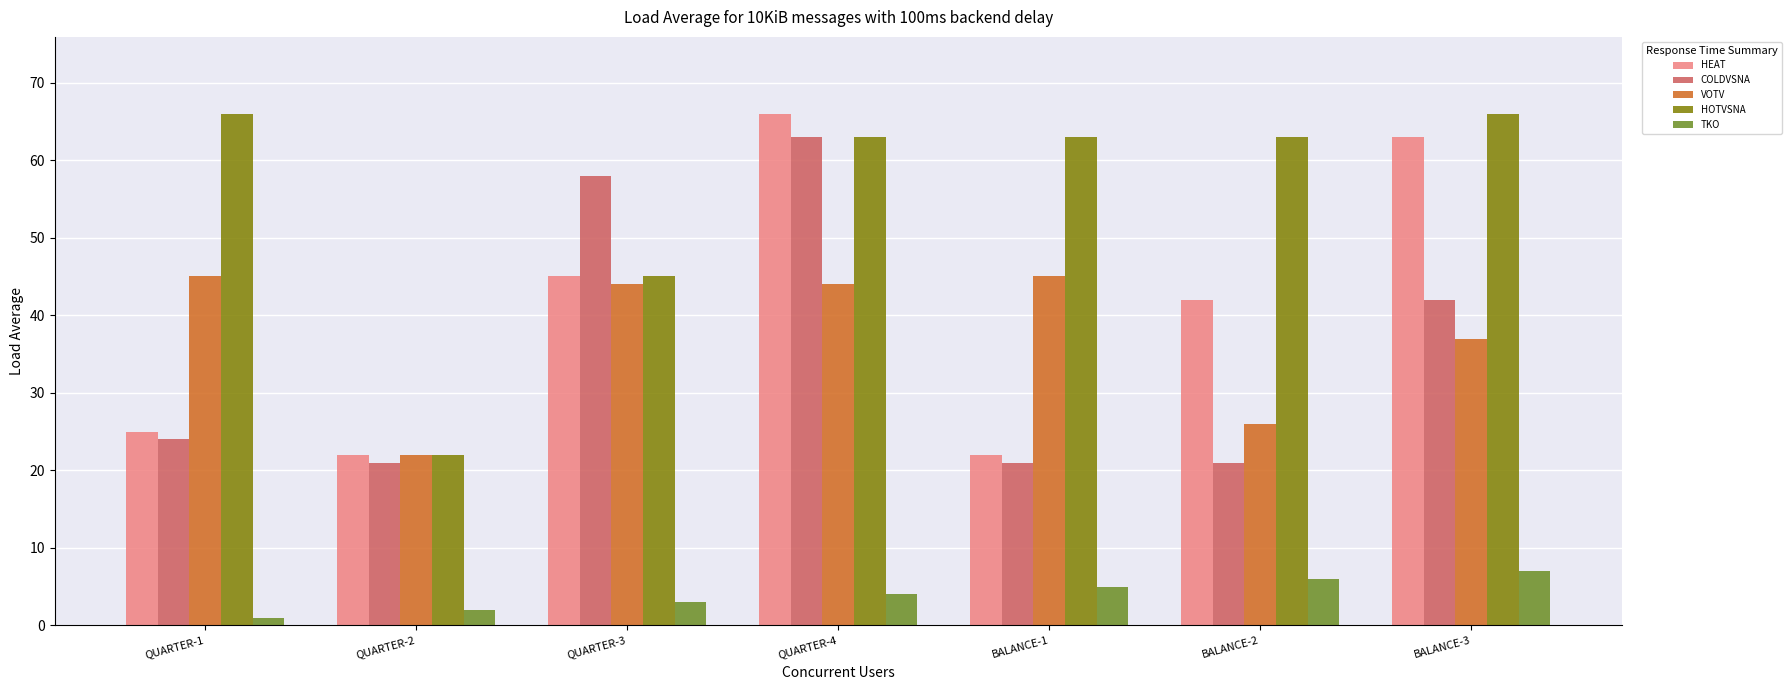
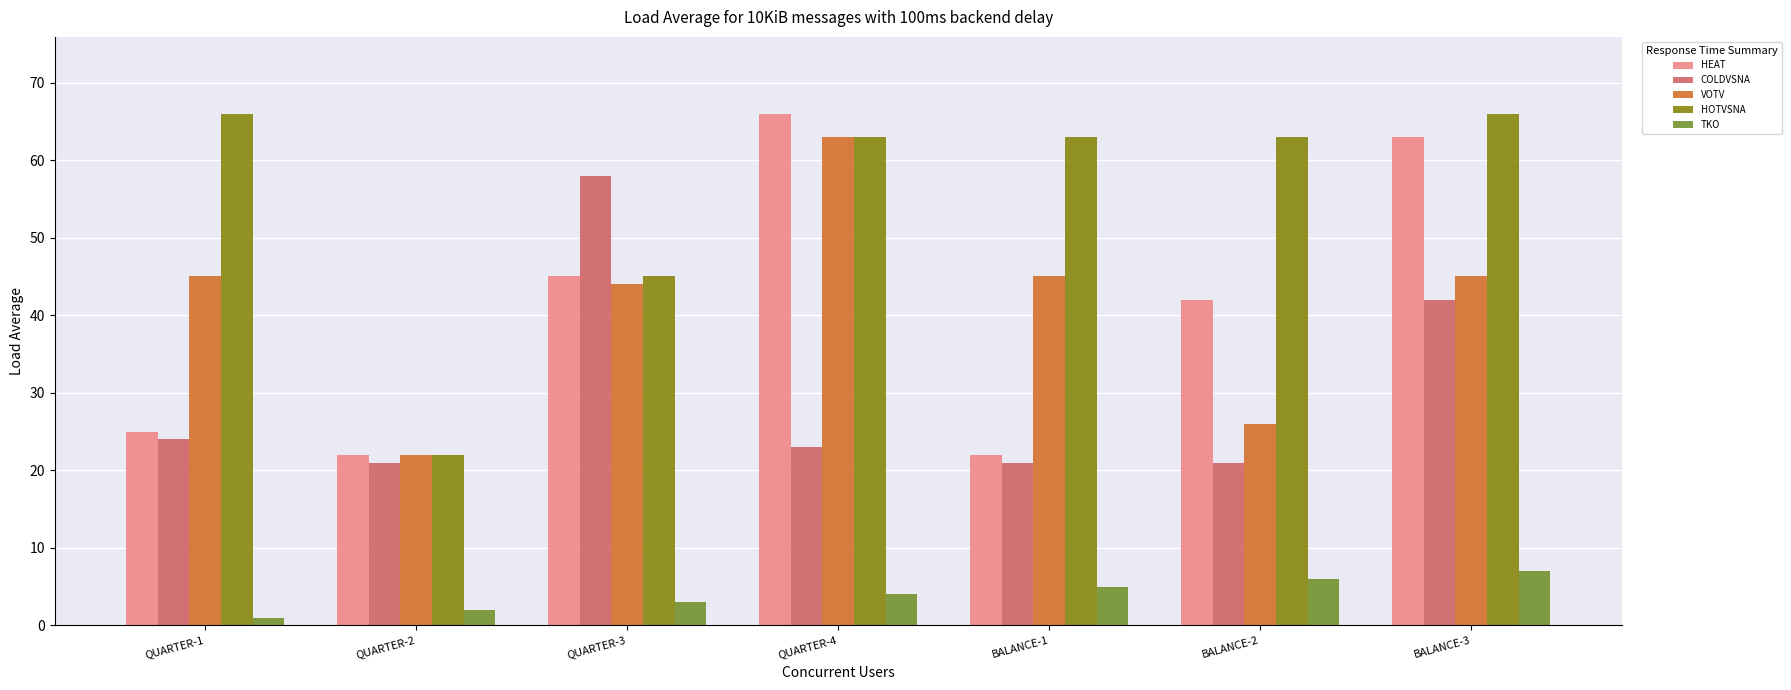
COLDVSNA, QUARTER-4: 63 -> 23
VOTV, QUARTER-4: 44 -> 63
VOTV, BALANCE-3: 37 -> 45
